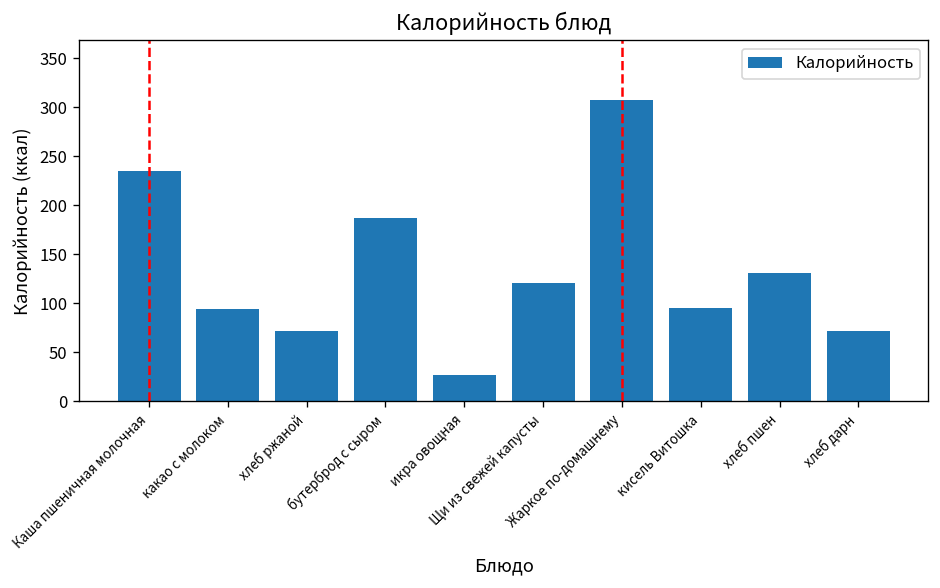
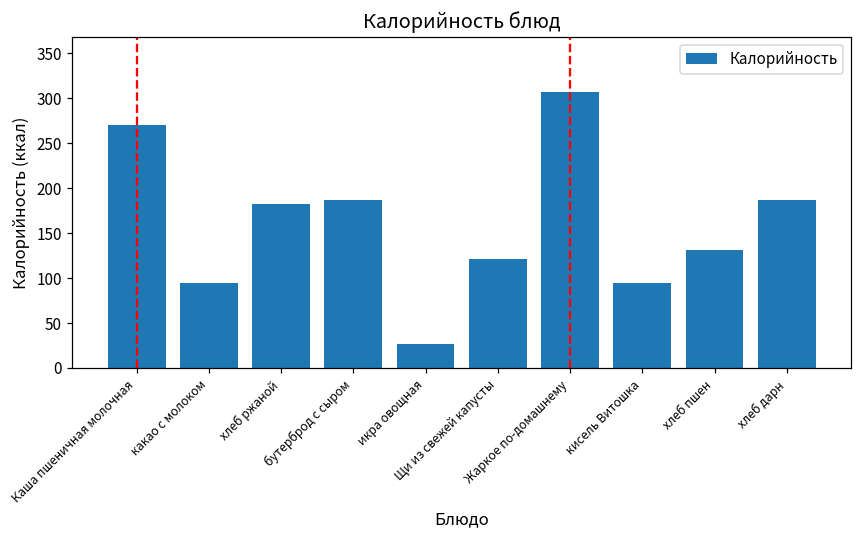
Каша пшеничная молочная: 240 -> 270
хлеб ржаной: 70 -> 180
хлеб дарн: 70 -> 190
